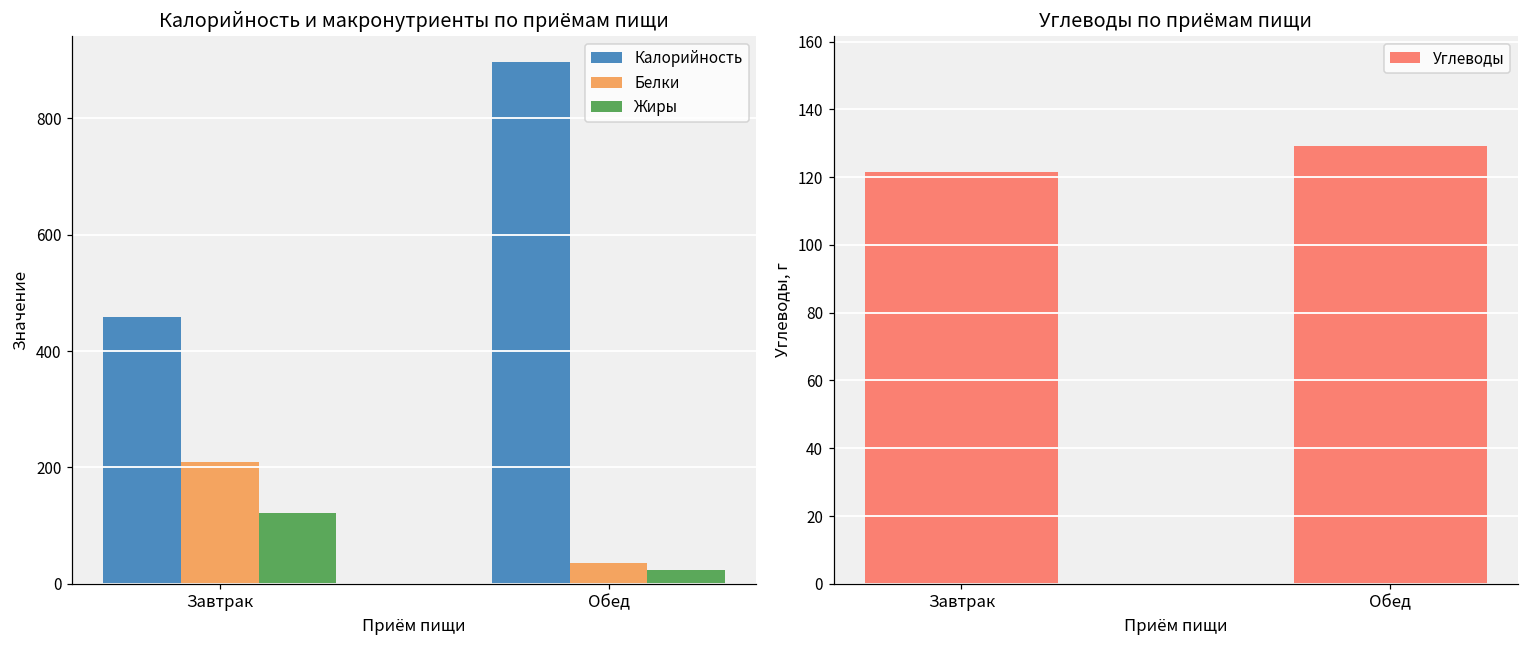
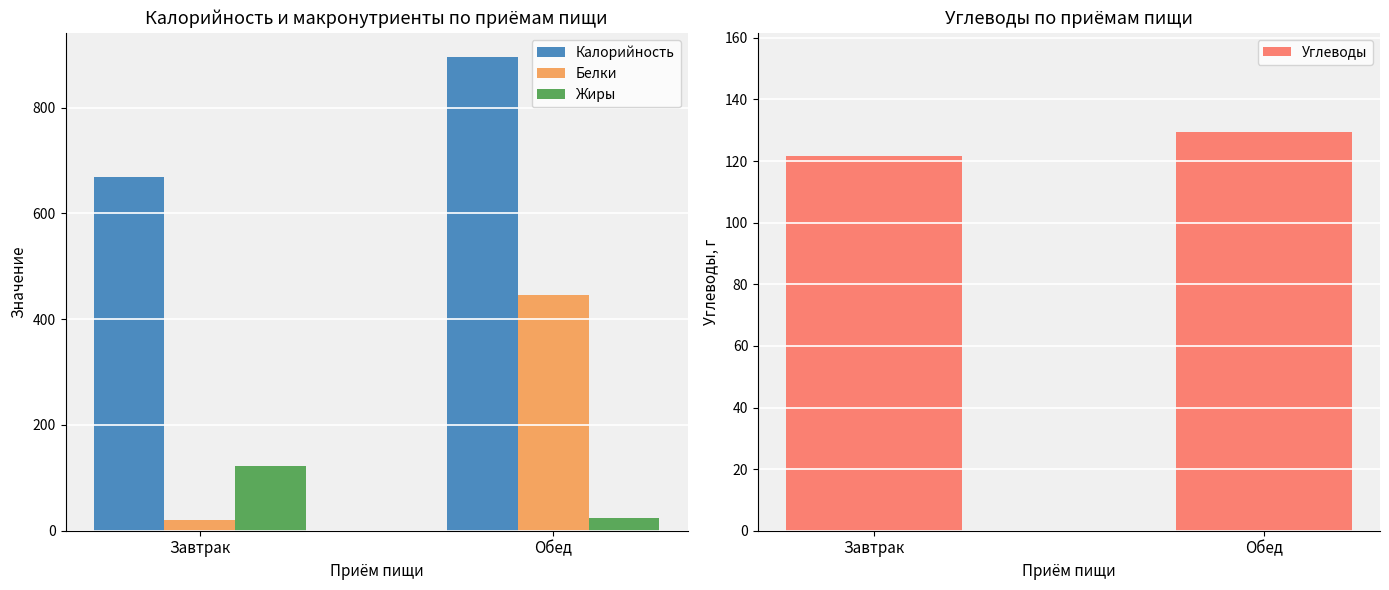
Калорийность и макронутриенты по приёмам пищи, Калорийность, Завтрак: 460 -> 670
Калорийность и макронутриенты по приёмам пищи, Белки, Завтрак: 210 -> 20
Калорийность и макронутриенты по приёмам пищи, Белки, Обед: 40 -> 440
